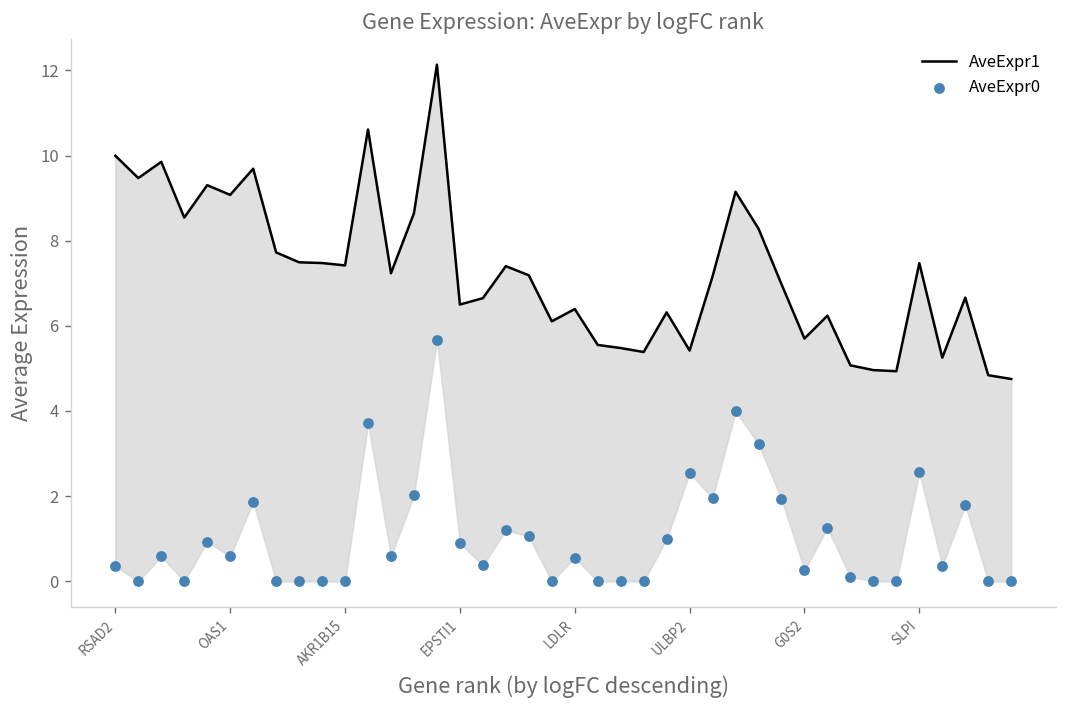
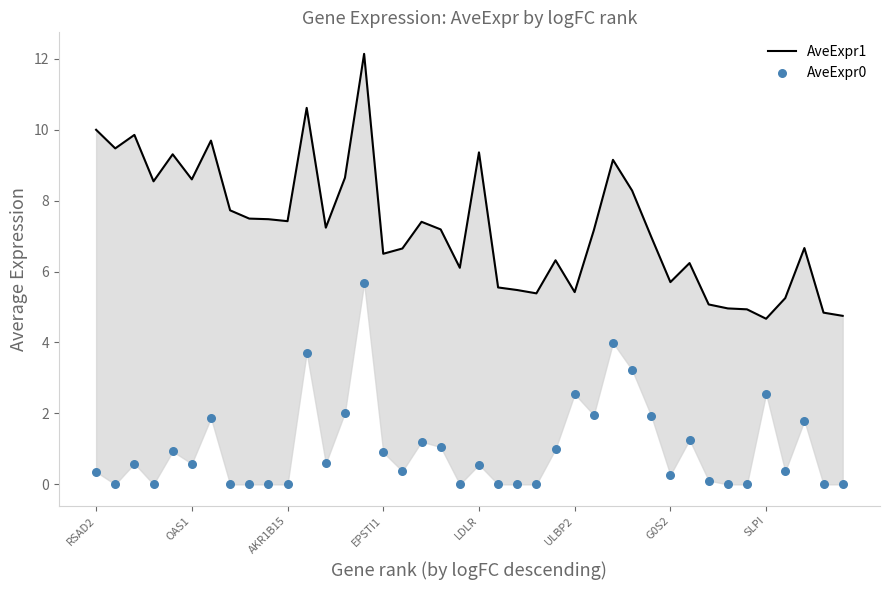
AveExpr1, OAS1: 9.1 -> 8.6
AveExpr1, LDLR: 6.4 -> 9.4
AveExpr1, SLPI: 7.5 -> 4.7
